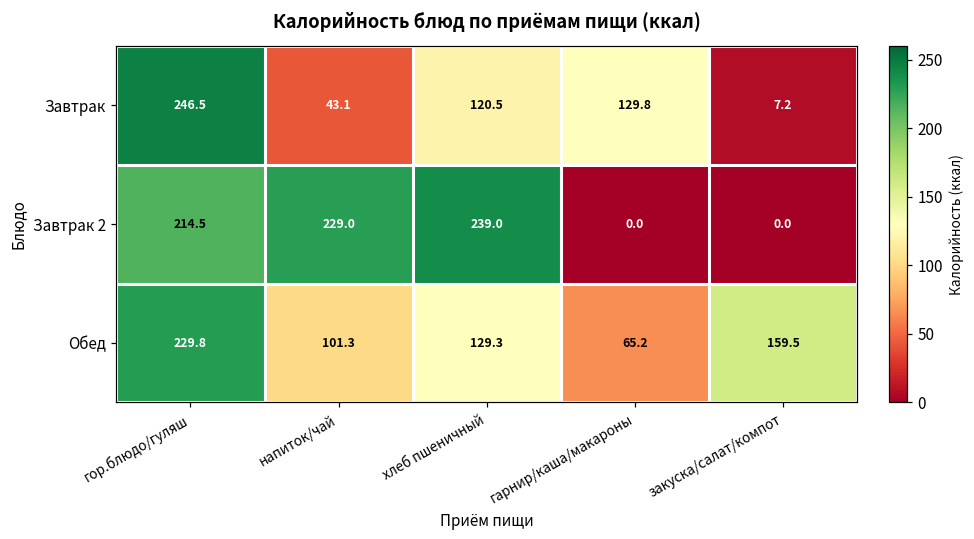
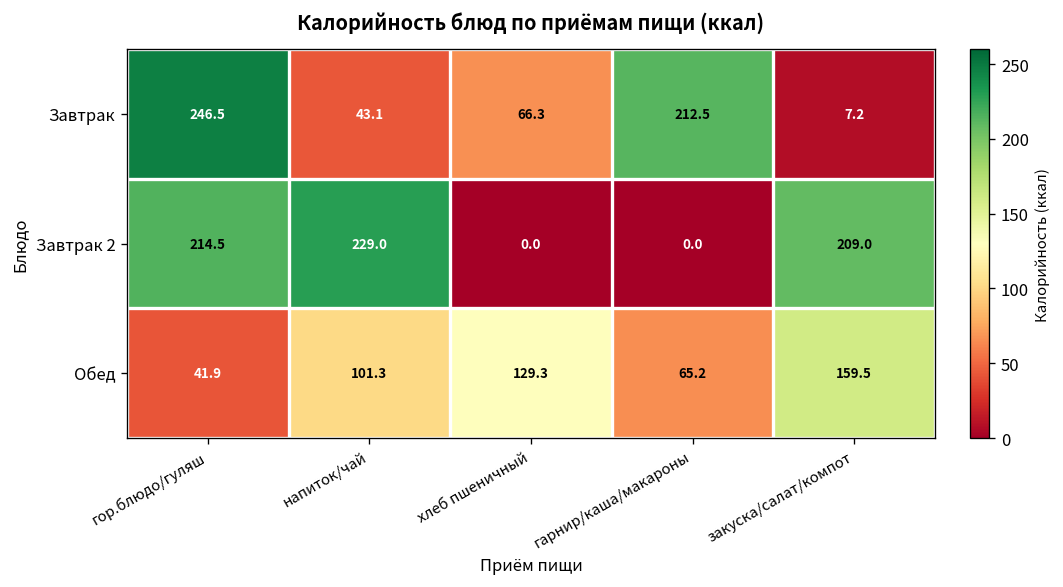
Завтрак, хлеб пшеничный: 120.5 -> 66.3
Завтрак, гарнир/каша/макароны: 129.8 -> 212.5
Завтрак 2, хлеб пшеничный: 239.0 -> 0.0
Завтрак 2, закуска/салат/компот: 0.0 -> 209.0
Обед, гор.блюдо/гуляш: 229.8 -> 41.9
